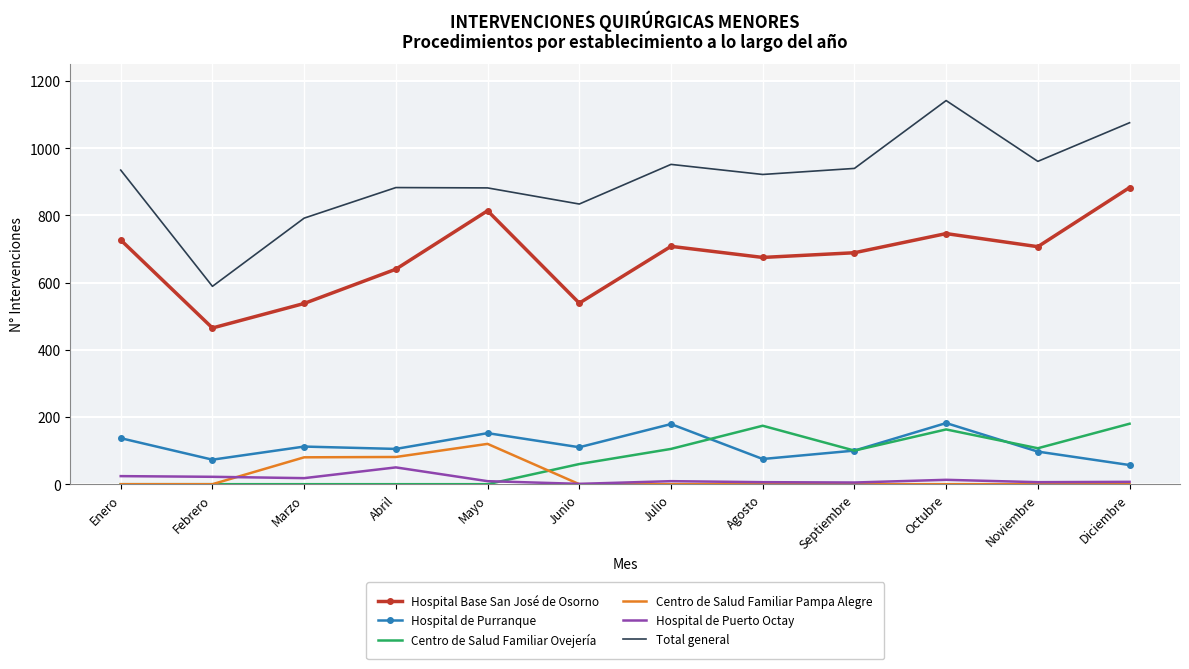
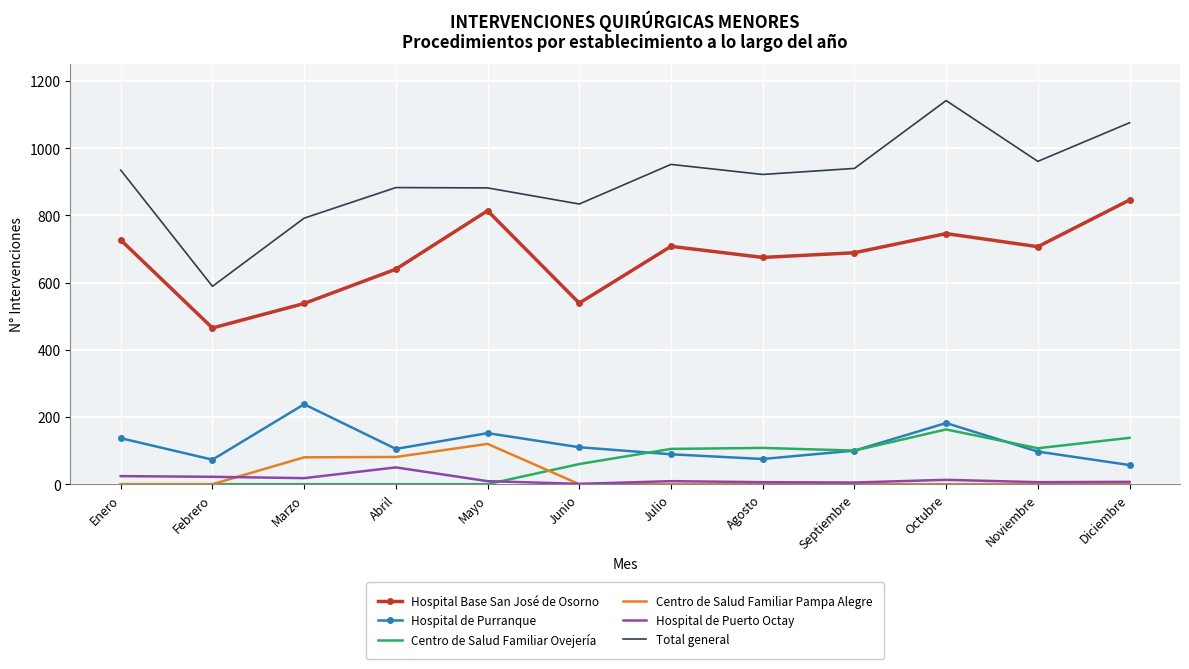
Hospital de Purranque, Marzo: 110 -> 240
Hospital de Purranque, Julio: 180 -> 90
Centro de Salud Familiar Ovejería, Agosto: 170 -> 110
Hospital Base San José de Osorno, Diciembre: 880 -> 850
Centro de Salud Familiar Ovejería, Diciembre: 180 -> 140
